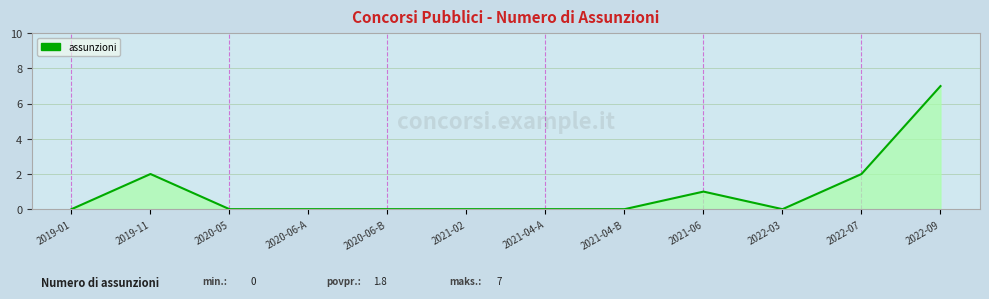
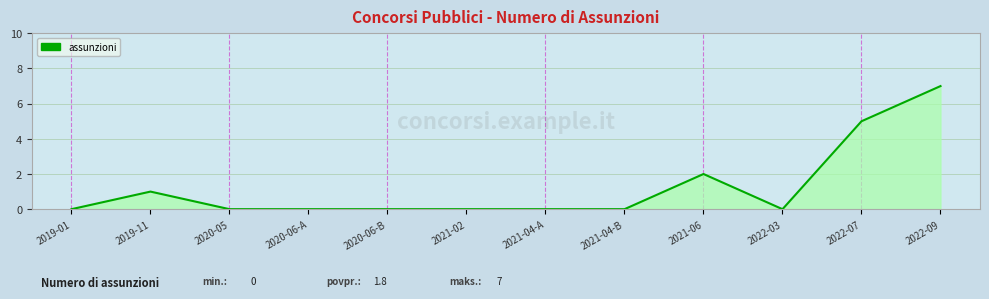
2019-11: 2 -> 1
2021-06: 1 -> 2
2022-07: 2 -> 5
